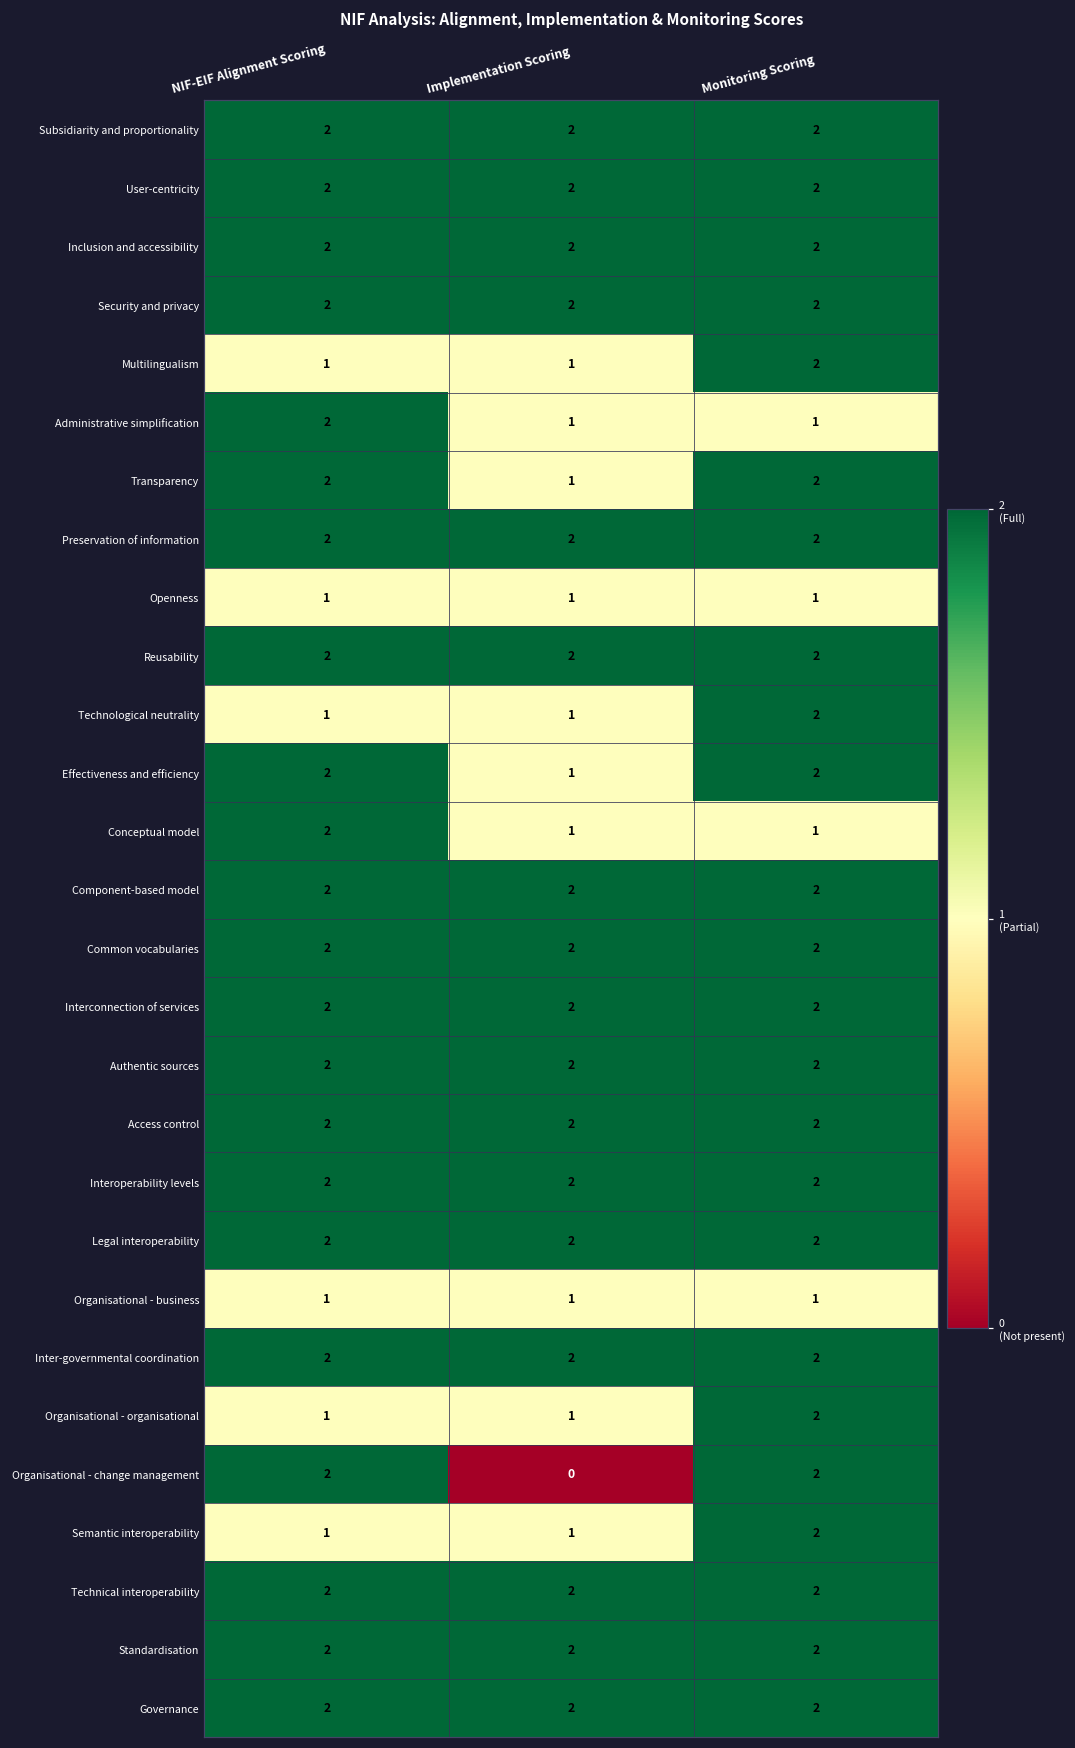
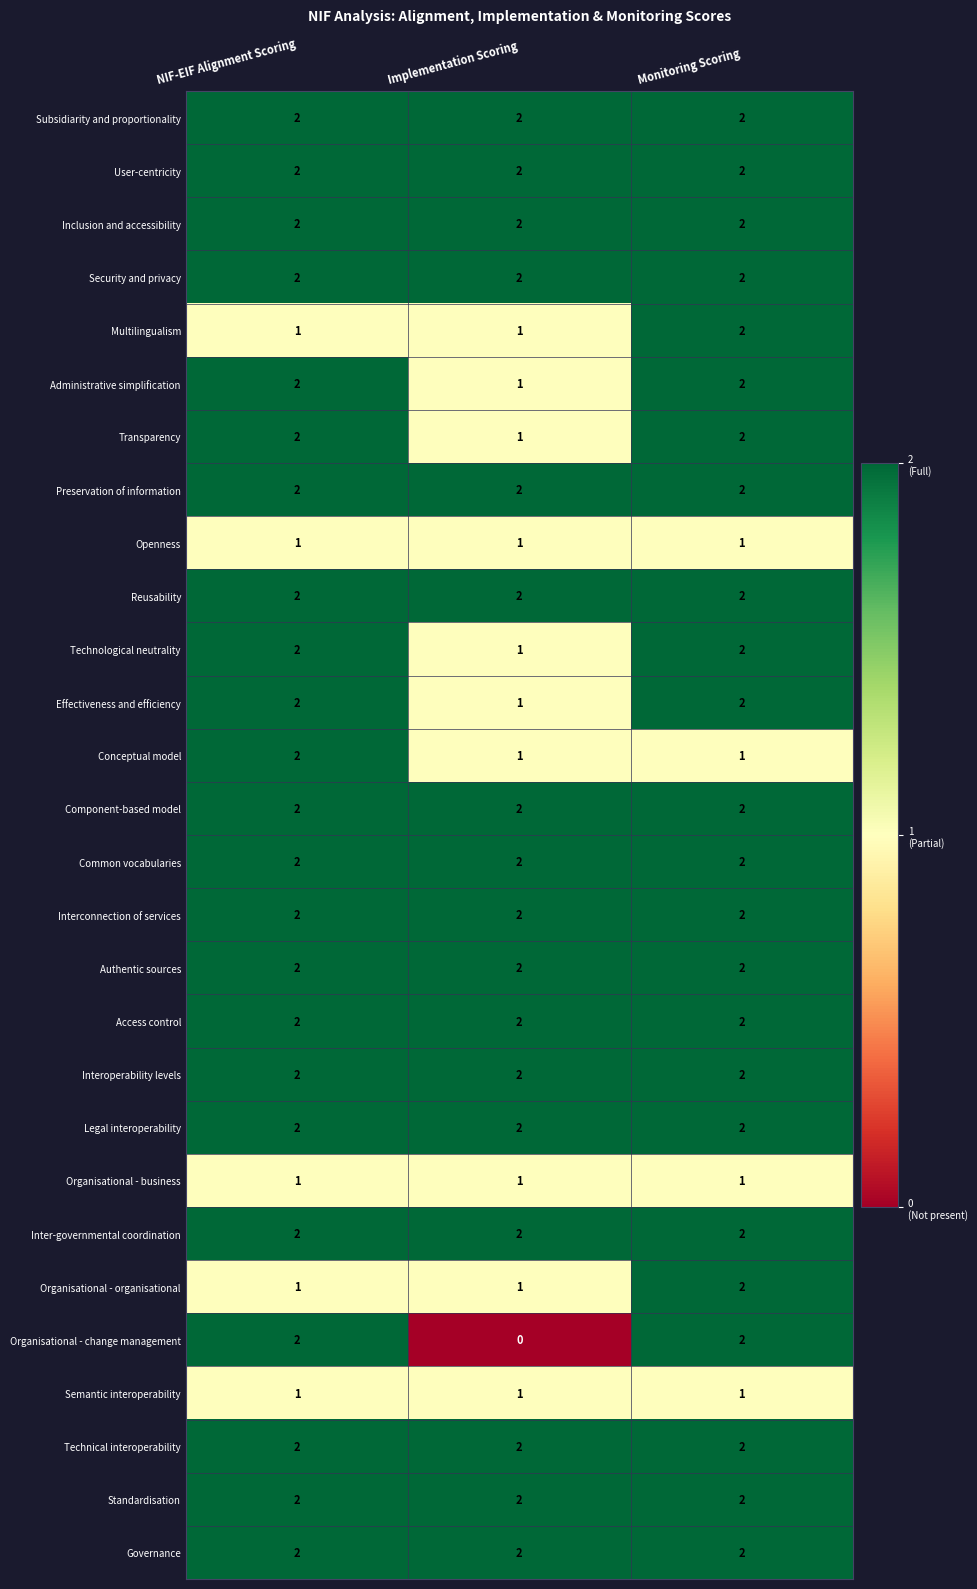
Administrative simplification, Monitoring Scoring: 1 -> 2
Technological neutrality, NIF-EIF Alignment Scoring: 1 -> 2
Semantic interoperability, Monitoring Scoring: 2 -> 1
